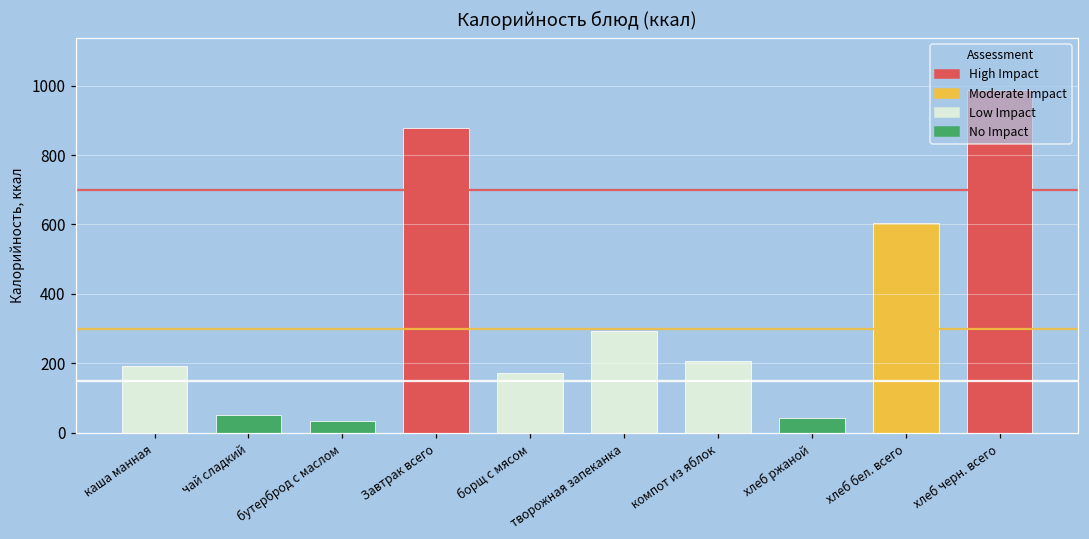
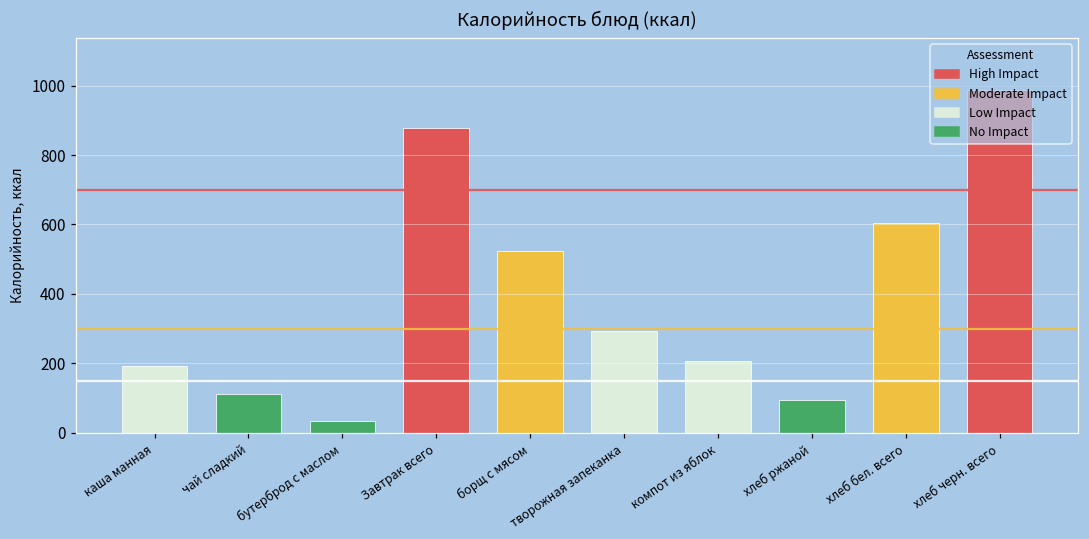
чай сладкий: 50 -> 110
борщ с мясом: 170 -> 520
хлеб ржаной: 40 -> 100
